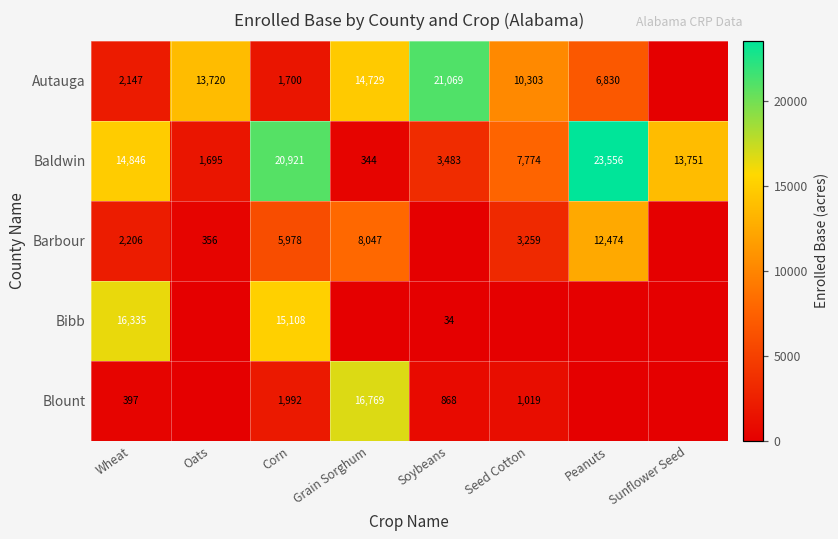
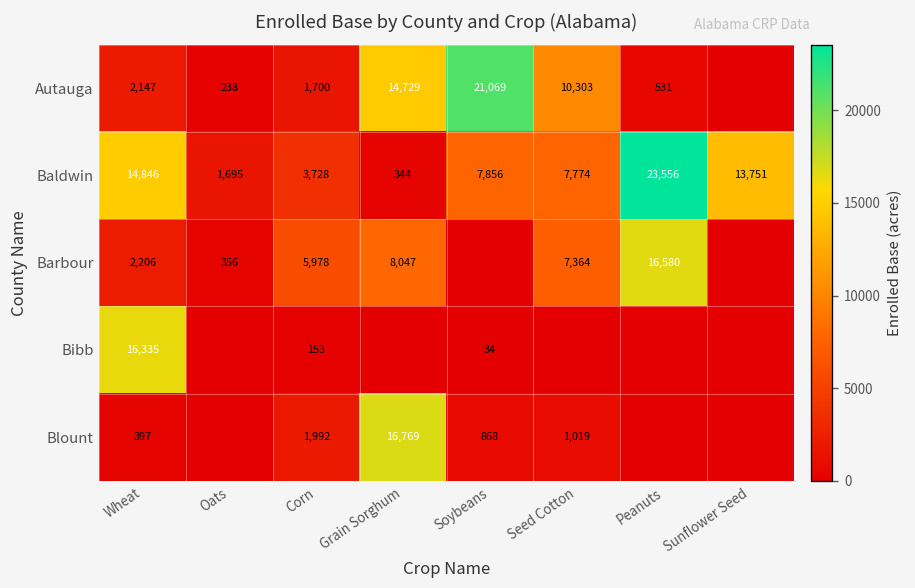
Autauga, Oats: 13,720 -> 238
Autauga, Peanuts: 6,830 -> 531
Baldwin, Corn: 20,921 -> 3,728
Baldwin, Soybeans: 3,483 -> 7,856
Barbour, Seed Cotton: 3,259 -> 7,364
Barbour, Peanuts: 12,474 -> 16,580
Bibb, Corn: 15,108 -> 153
